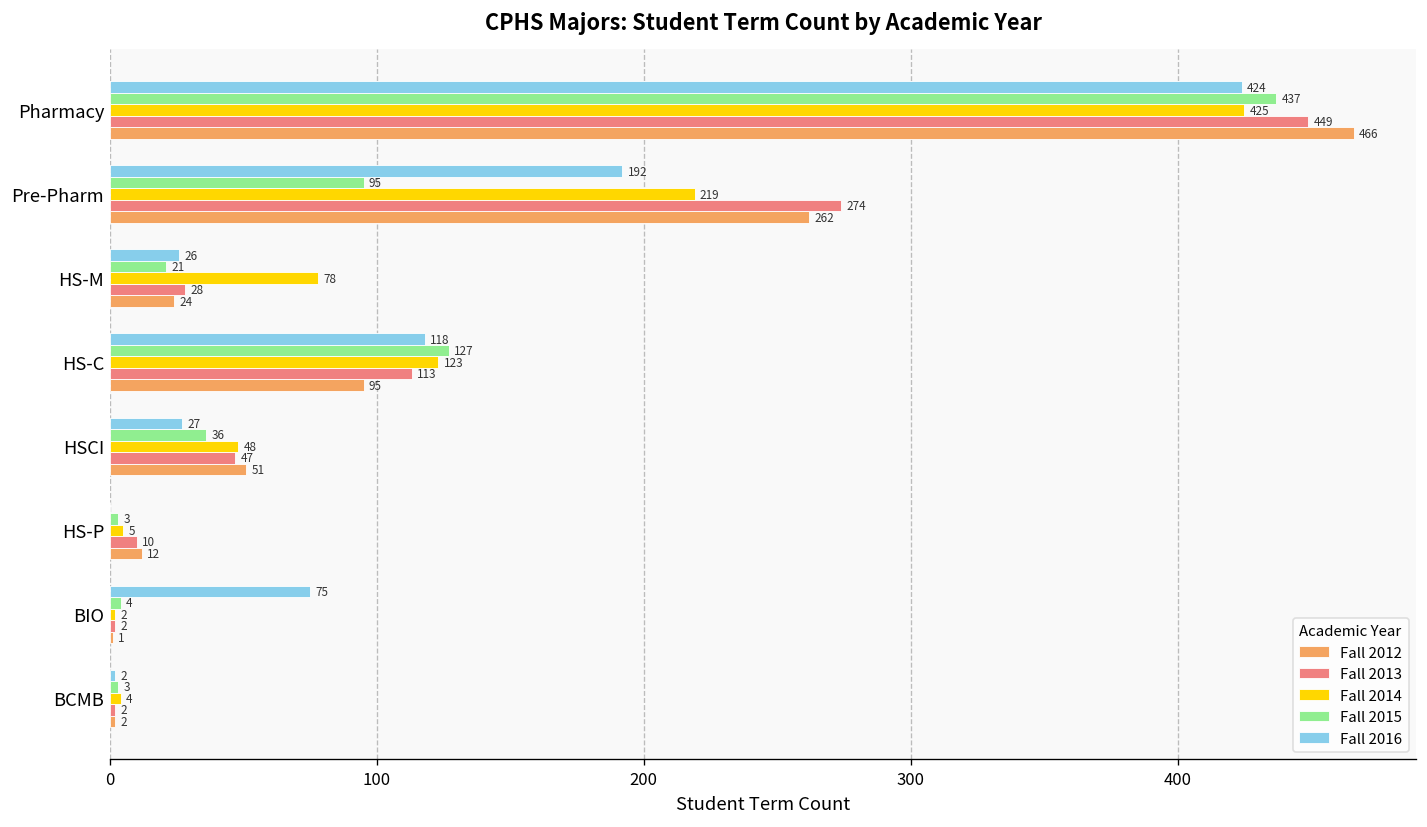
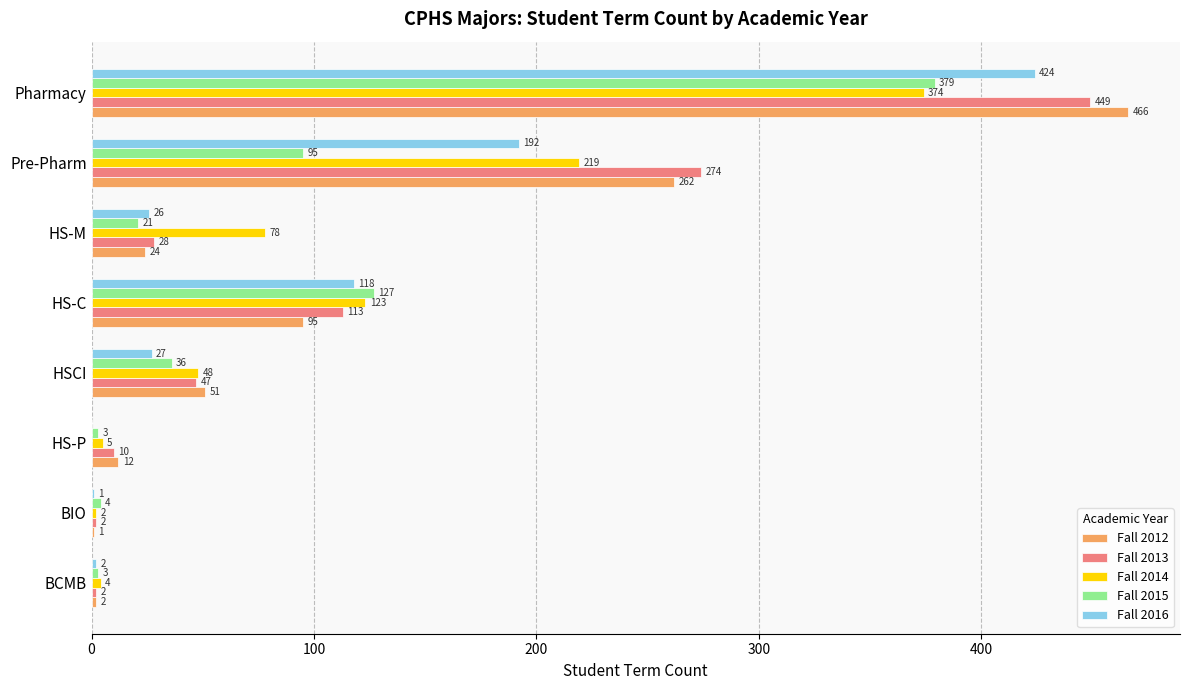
Fall 2015, Pharmacy: 437 -> 379
Fall 2014, Pharmacy: 425 -> 374
Fall 2016, BIO: 75 -> 1
